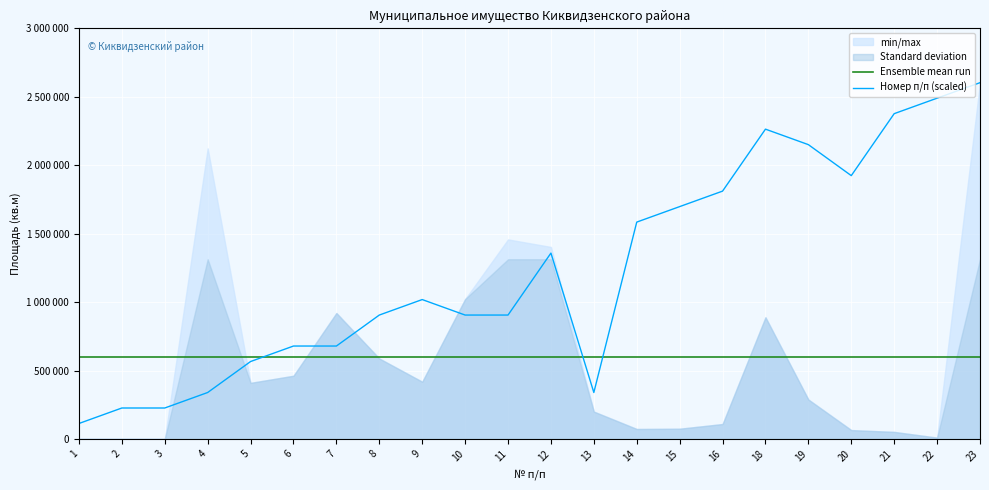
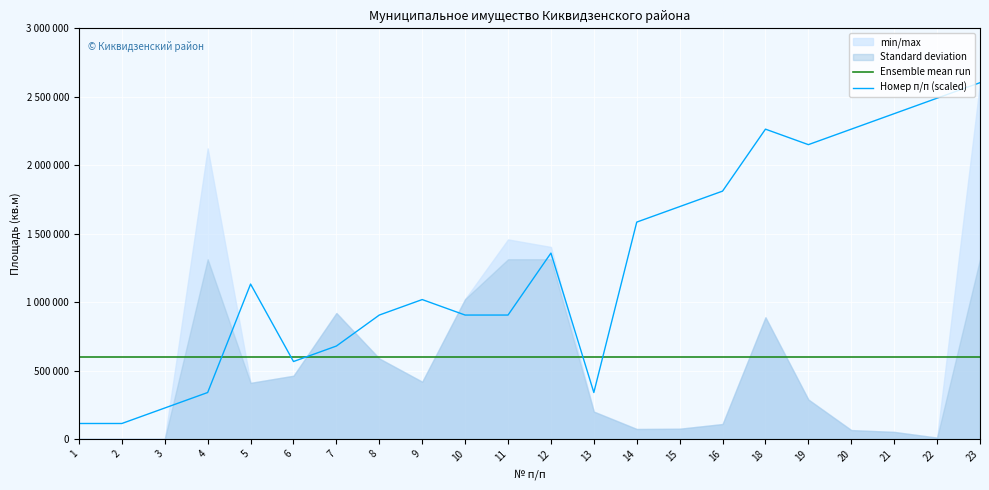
Номер п/п (scaled), 2: 230000 -> 110000
Номер п/п (scaled), 5: 570000 -> 1130000
Номер п/п (scaled), 6: 680000 -> 570000
Номер п/п (scaled), 20: 1920000 -> 2260000
